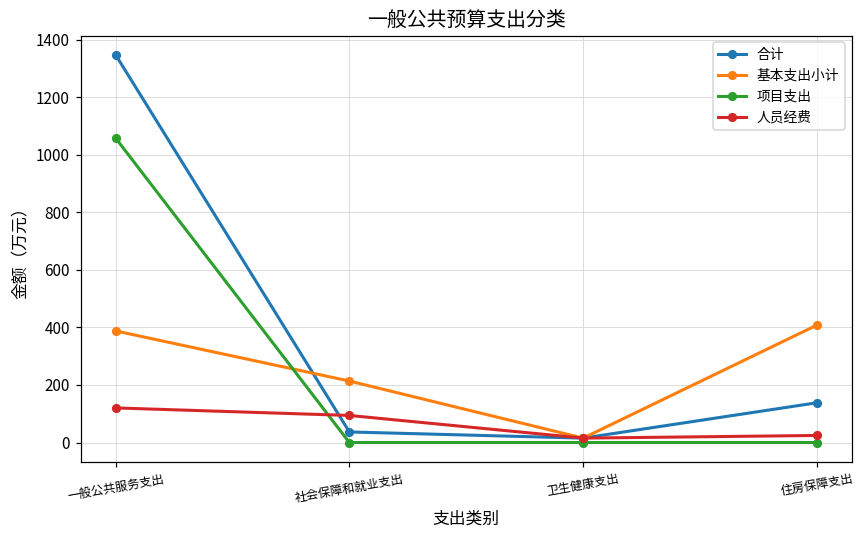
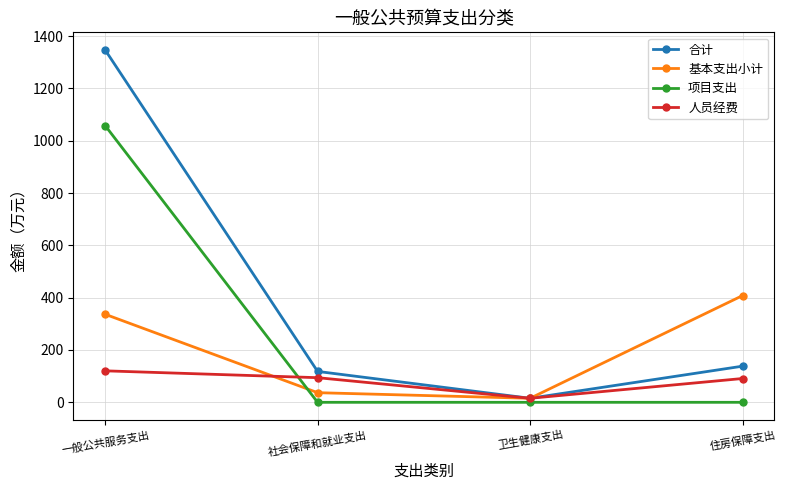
基本支出小计, 一般公共服务支出: 390 -> 340
合计, 社会保障和就业支出: 40 -> 120
基本支出小计, 社会保障和就业支出: 210 -> 40
人员经费, 住房保障支出: 20 -> 90
